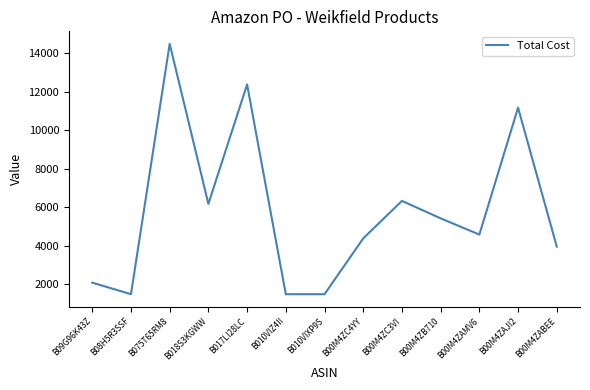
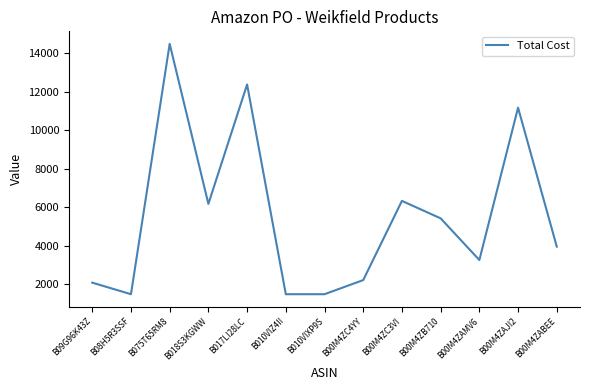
B00M4ZC4YY: 4400 -> 2200
B00M4ZAMV6: 4600 -> 3300
